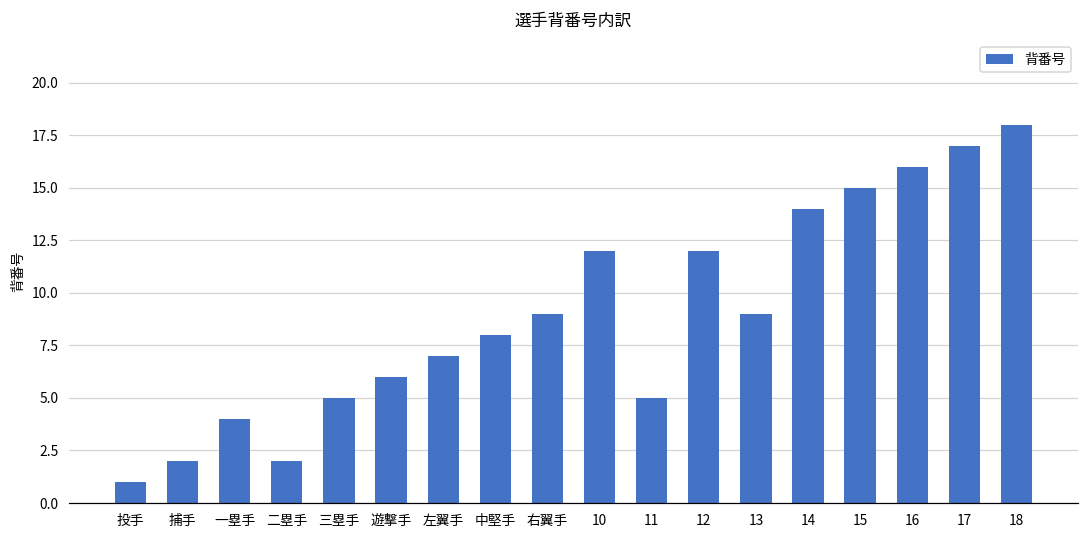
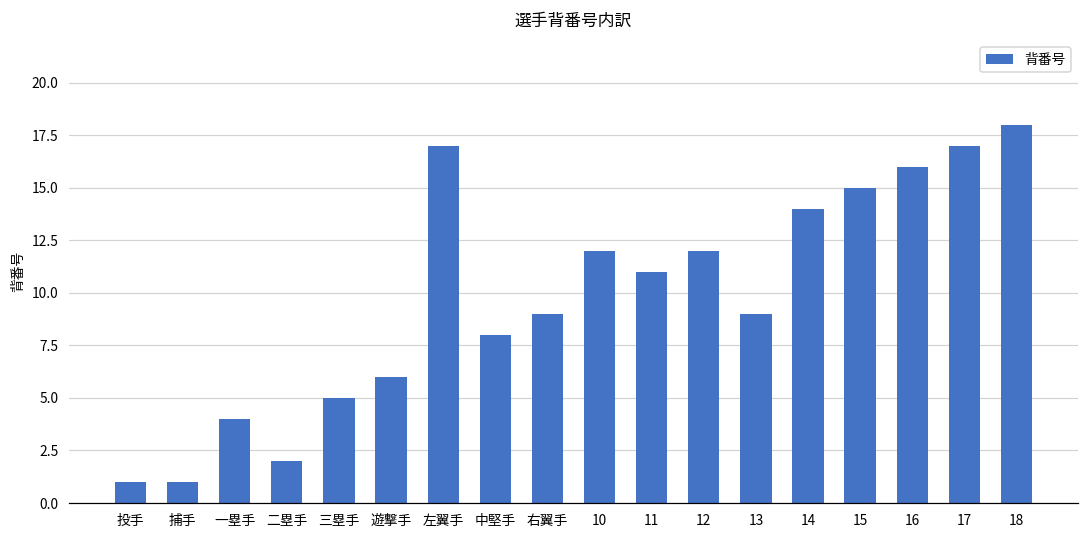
捕手: 2 -> 1
左翼手: 7 -> 17
11: 5 -> 11
